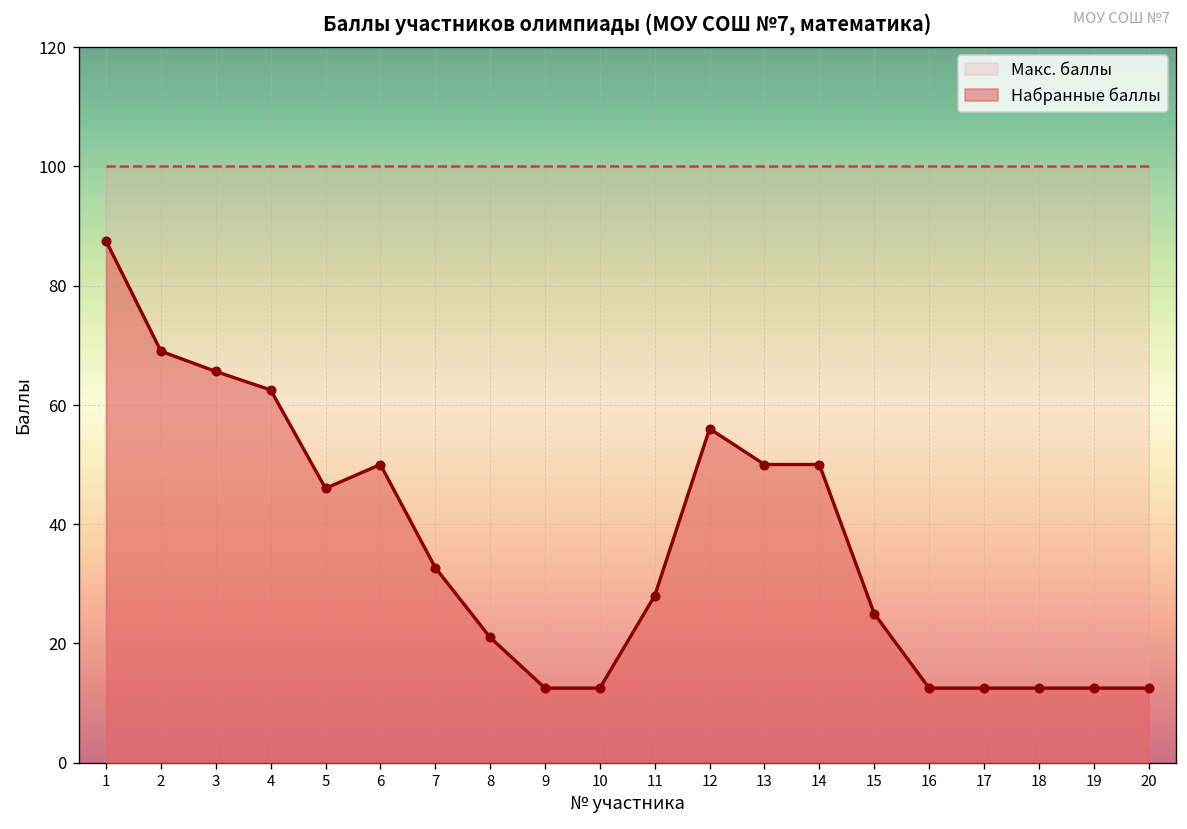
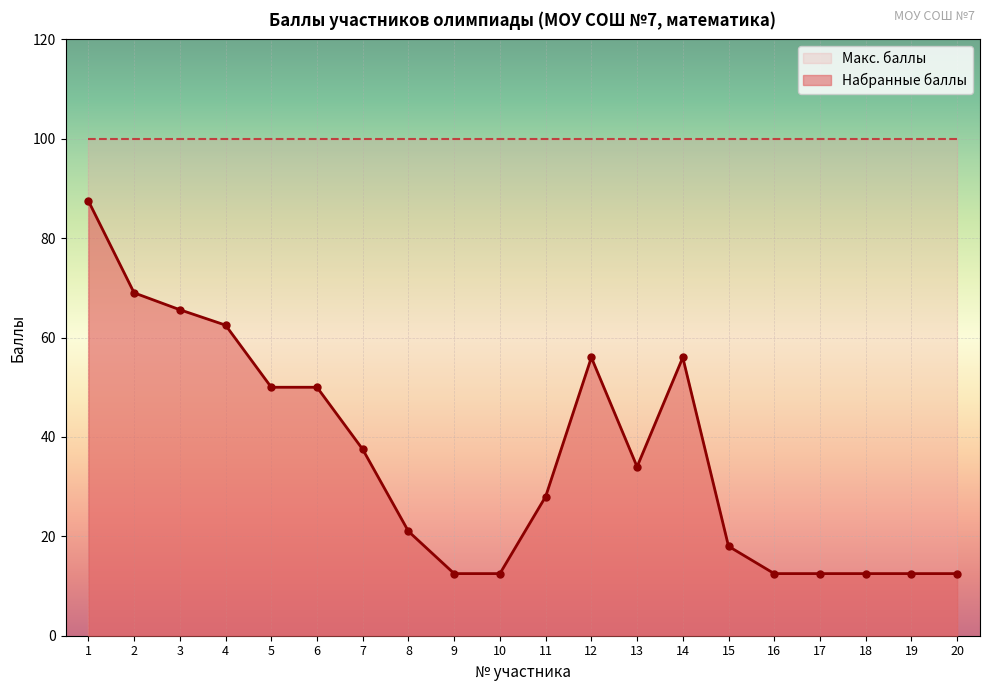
Набранные баллы, 5: 46 -> 50
Набранные баллы, 7: 33 -> 38
Набранные баллы, 13: 50 -> 34
Набранные баллы, 14: 50 -> 56
Набранные баллы, 15: 25 -> 18
